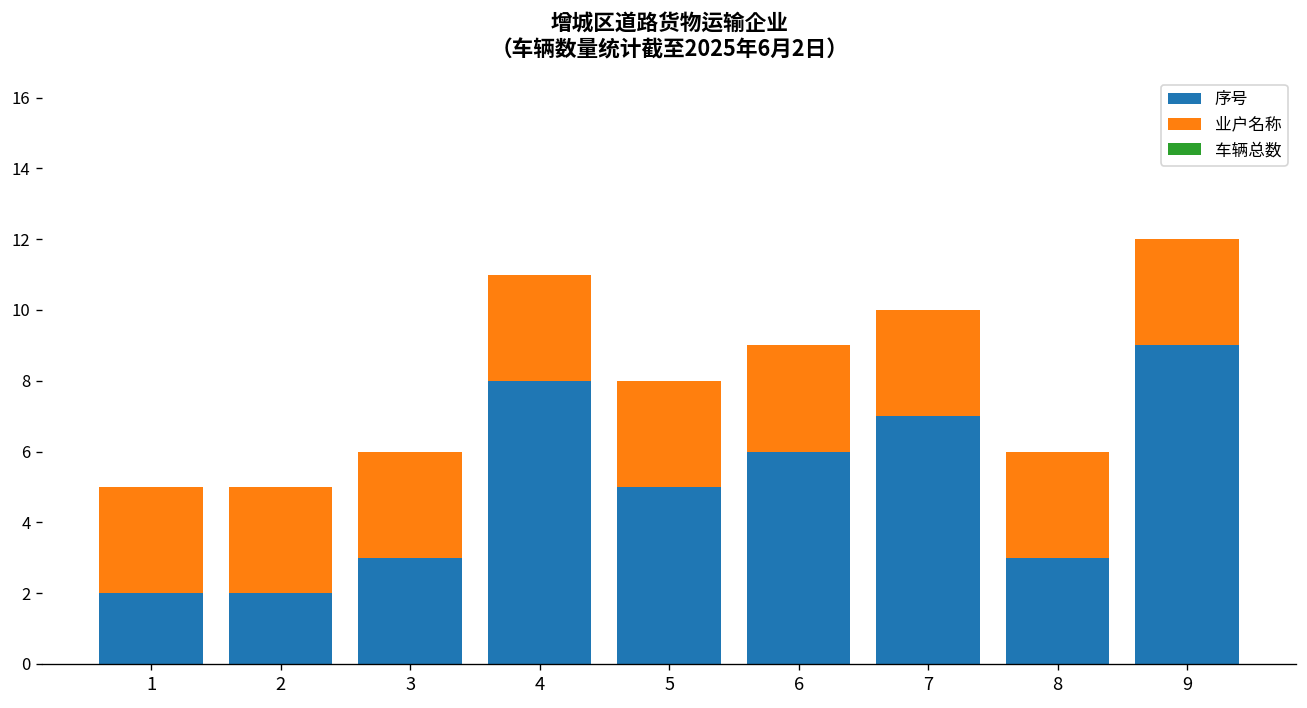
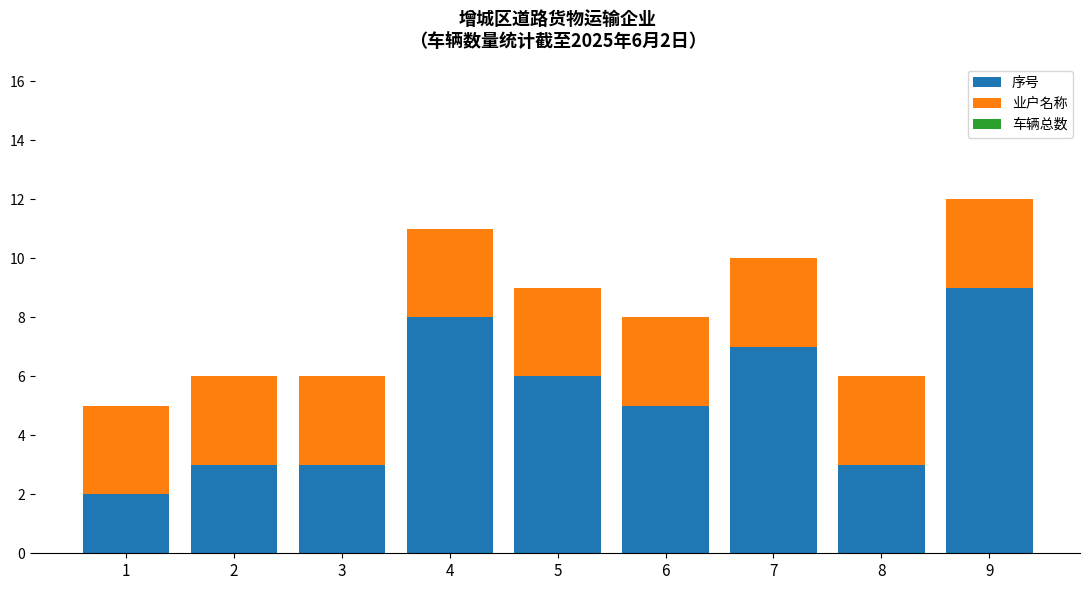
序号, 2: 2 -> 3
序号, 5: 5 -> 6
序号, 6: 6 -> 5
